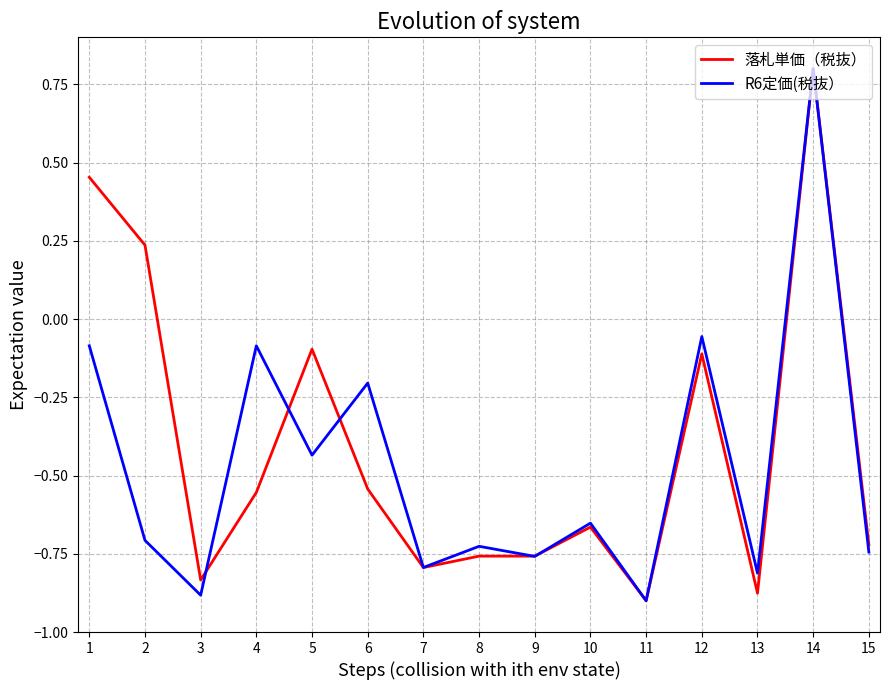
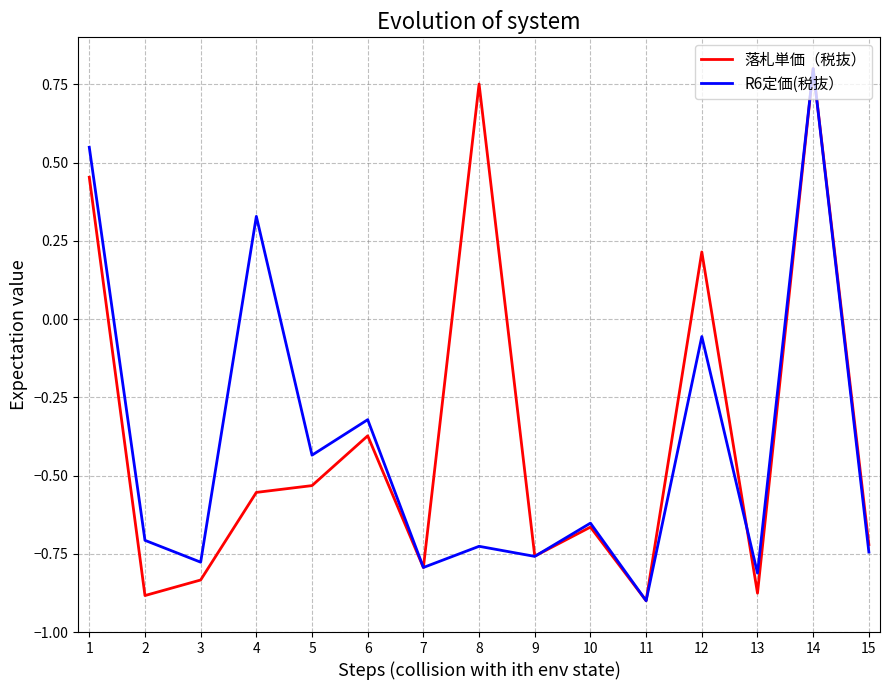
R6定価(税抜）, 1: -0.09 -> 0.55
落札単価（税抜）, 2: 0.24 -> -0.88
R6定価(税抜）, 3: -0.88 -> -0.78
R6定価(税抜）, 4: -0.09 -> 0.33
落札単価（税抜）, 5: -0.10 -> -0.53
落札単価（税抜）, 6: -0.54 -> -0.37
R6定価(税抜）, 6: -0.20 -> -0.32
落札単価（税抜）, 8: -0.76 -> 0.75
落札単価（税抜）, 12: -0.11 -> 0.21
